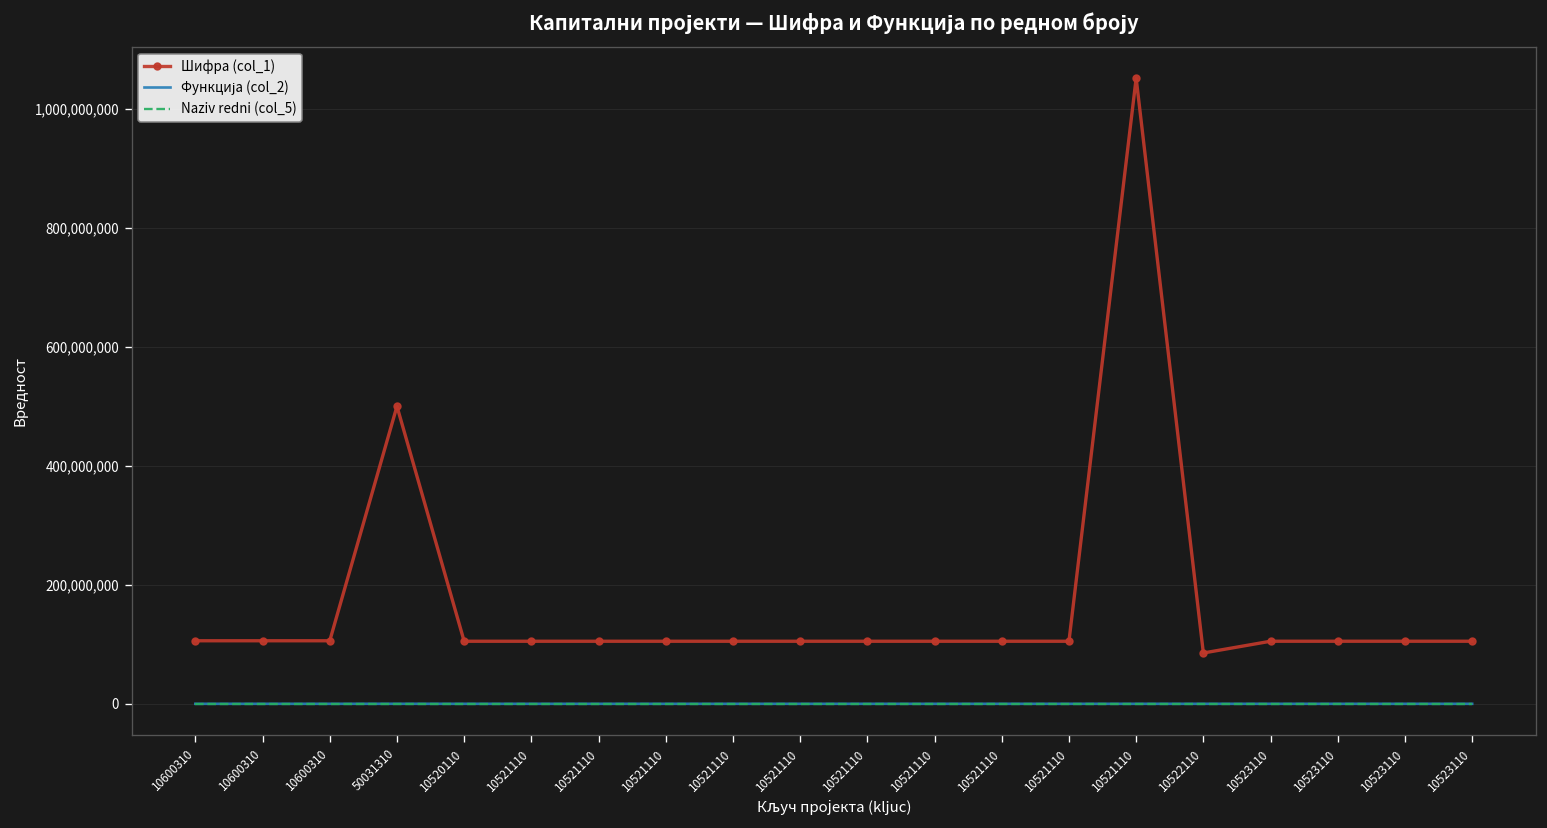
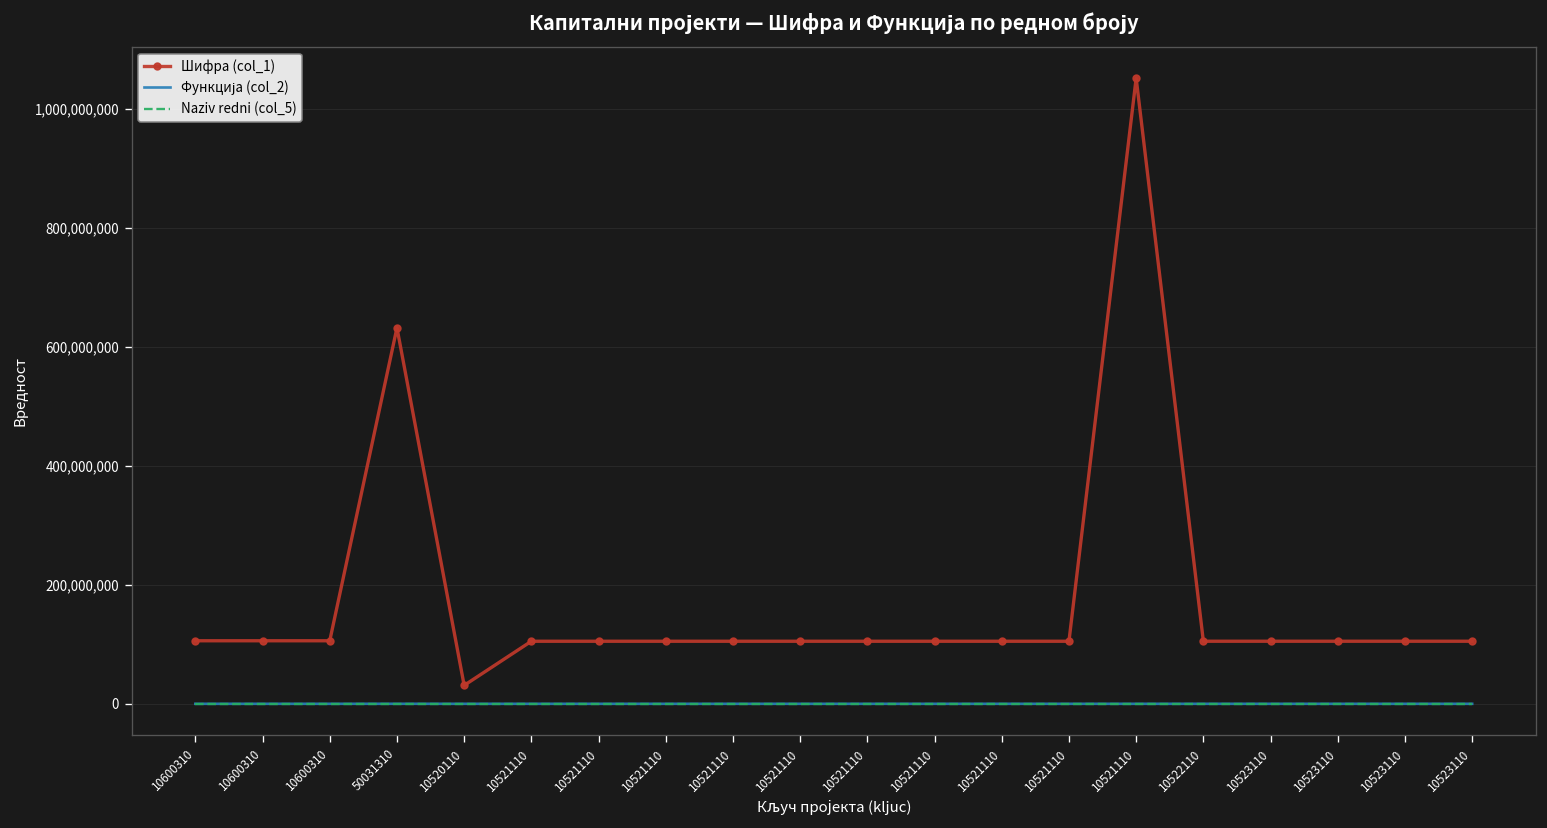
Шифра (col_1), 50031310: 500,000,000 -> 630,000,000
Шифра (col_1), 10520110: 110,000,000 -> 30,000,000
Шифра (col_1), 10522110: 90,000,000 -> 110,000,000
